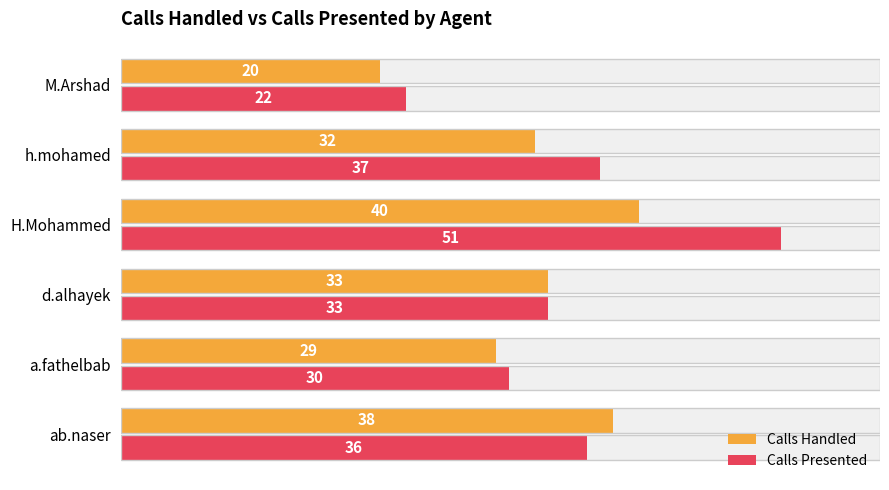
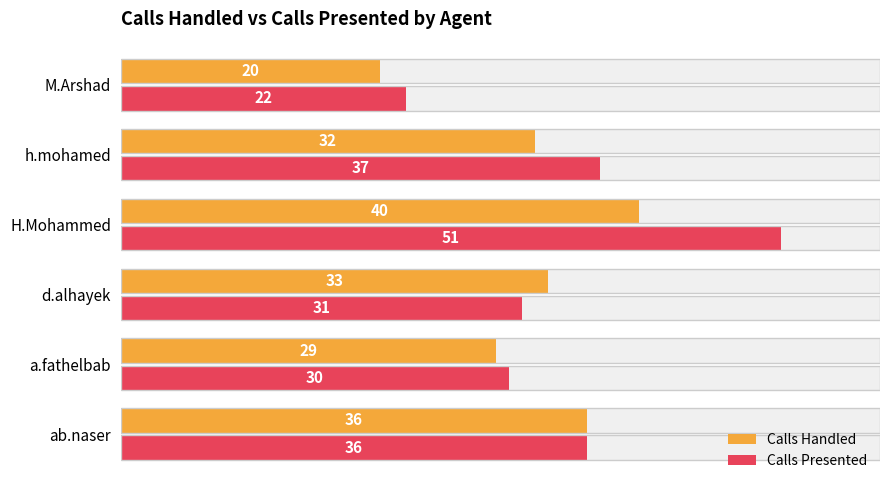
Calls Presented, d.alhayek: 33 -> 31
Calls Handled, ab.naser: 38 -> 36
